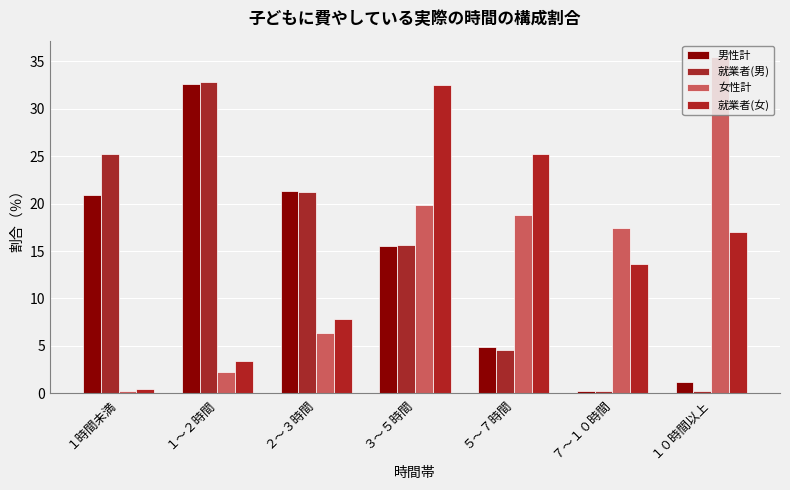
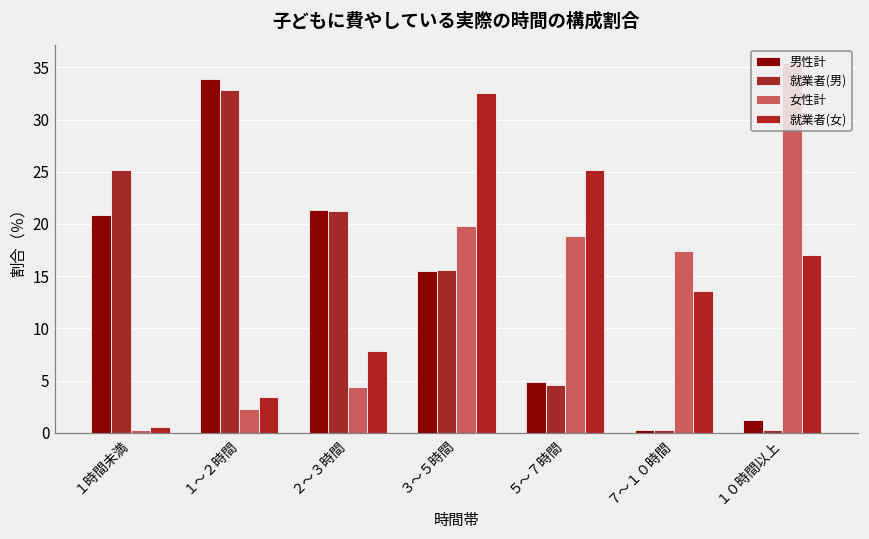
男性計, １～２時間: 33 -> 34
女性計, ２～３時間: 6 -> 4
